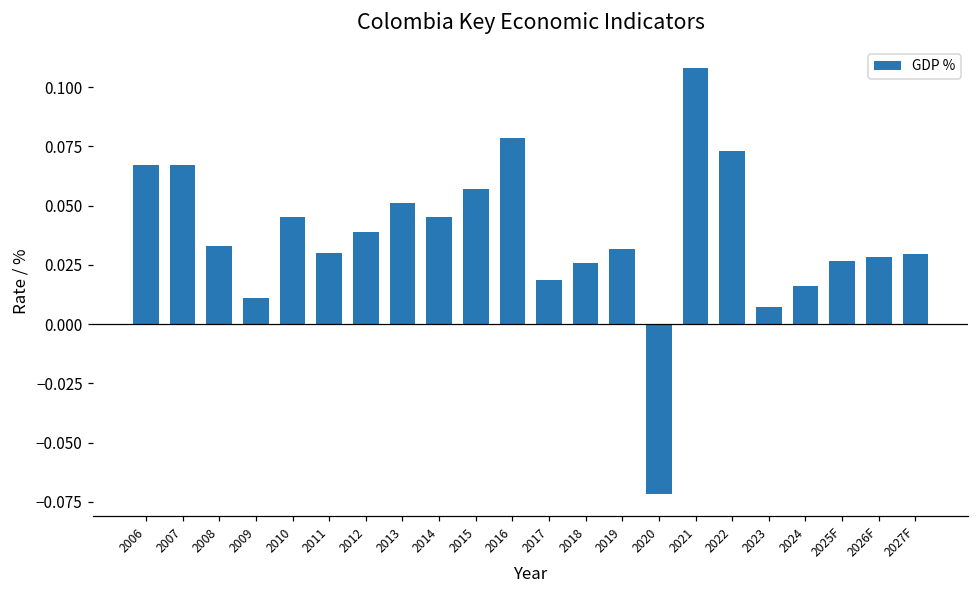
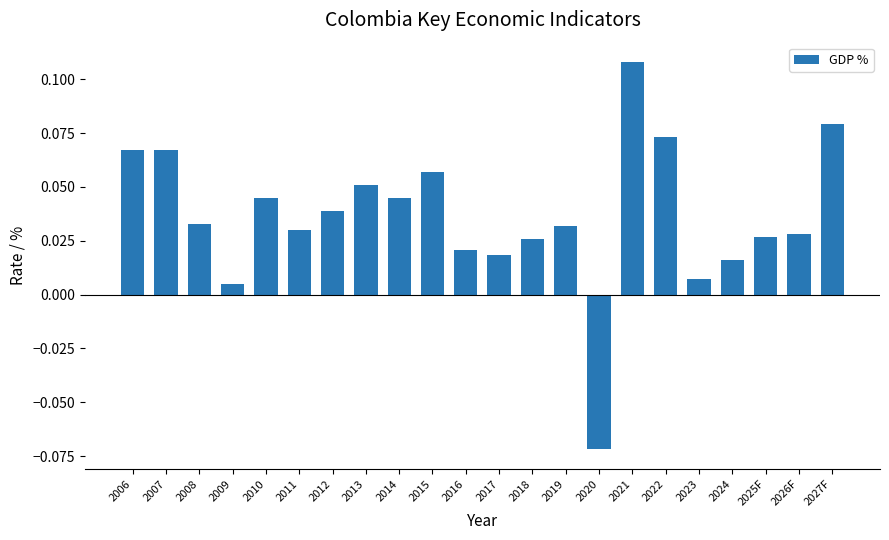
2009: 0.011 -> 0.005
2016: 0.079 -> 0.021
2027F: 0.030 -> 0.079
